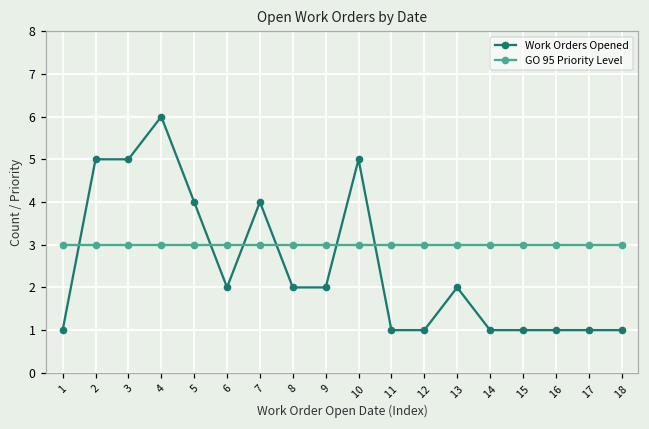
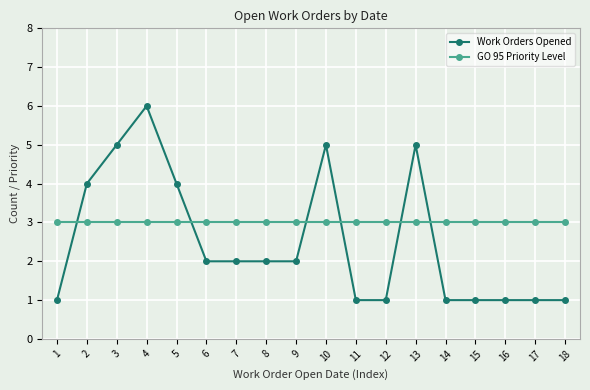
Work Orders Opened, 2: 5 -> 4
Work Orders Opened, 7: 4 -> 2
Work Orders Opened, 13: 2 -> 5
